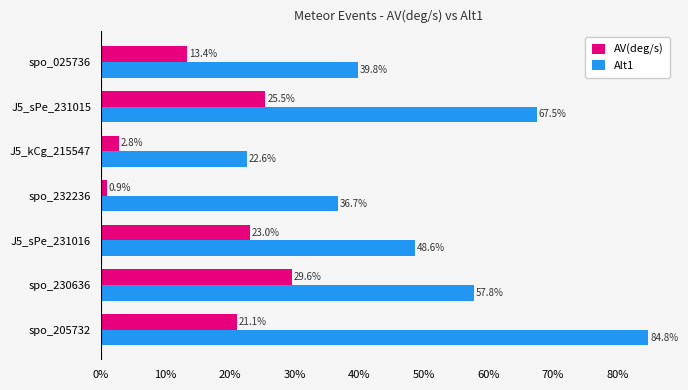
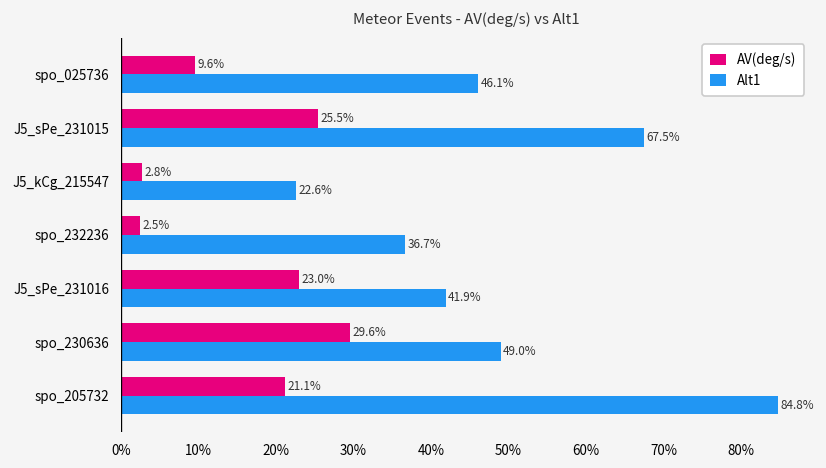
AV(deg/s), spo_025736: 13.4% -> 9.6%
Alt1, spo_025736: 39.8% -> 46.1%
AV(deg/s), spo_232236: 0.9% -> 2.5%
Alt1, J5_sPe_231016: 48.6% -> 41.9%
Alt1, spo_230636: 57.8% -> 49.0%
